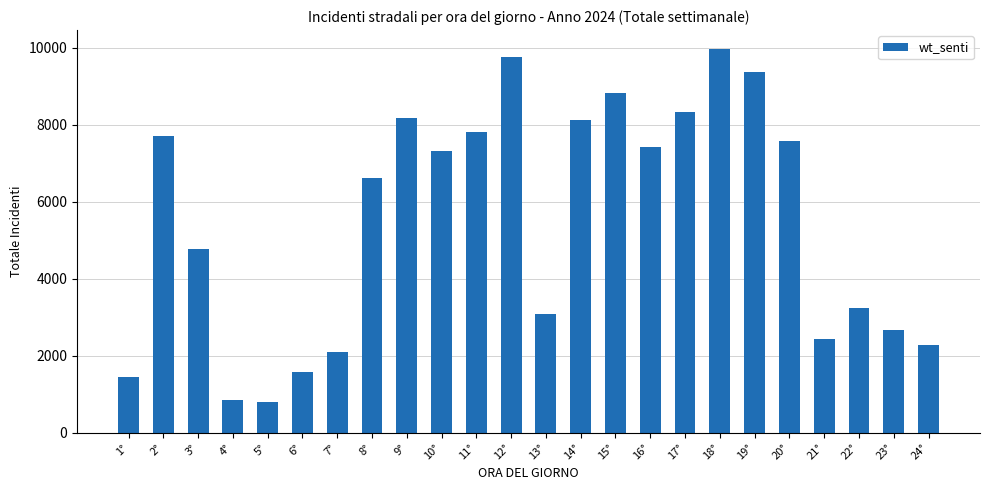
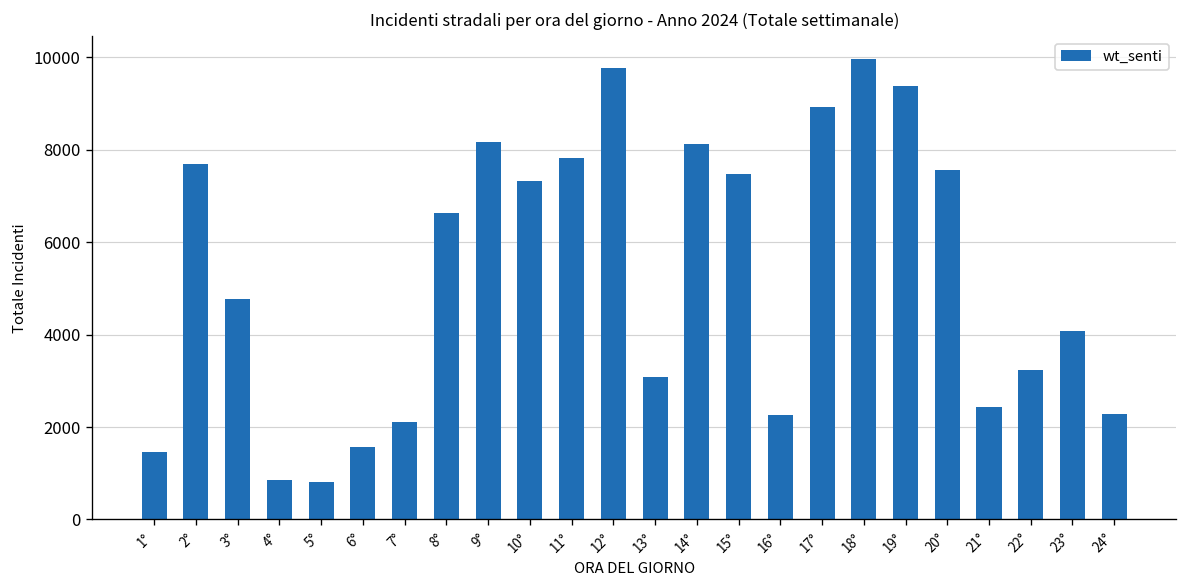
15°: 8800 -> 7500
16°: 7400 -> 2300
17°: 8300 -> 8900
23°: 2700 -> 4100
